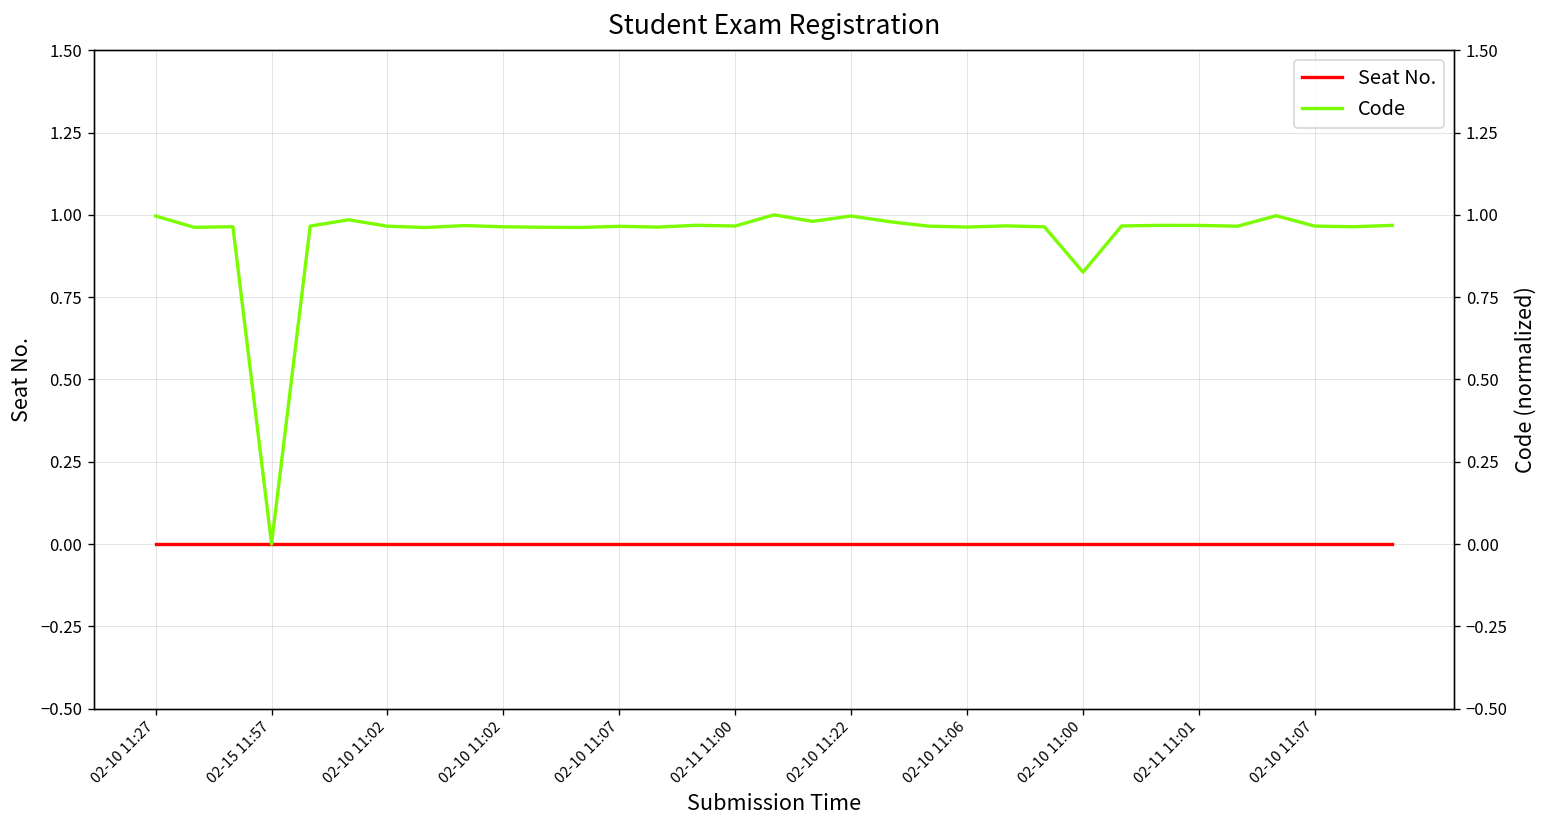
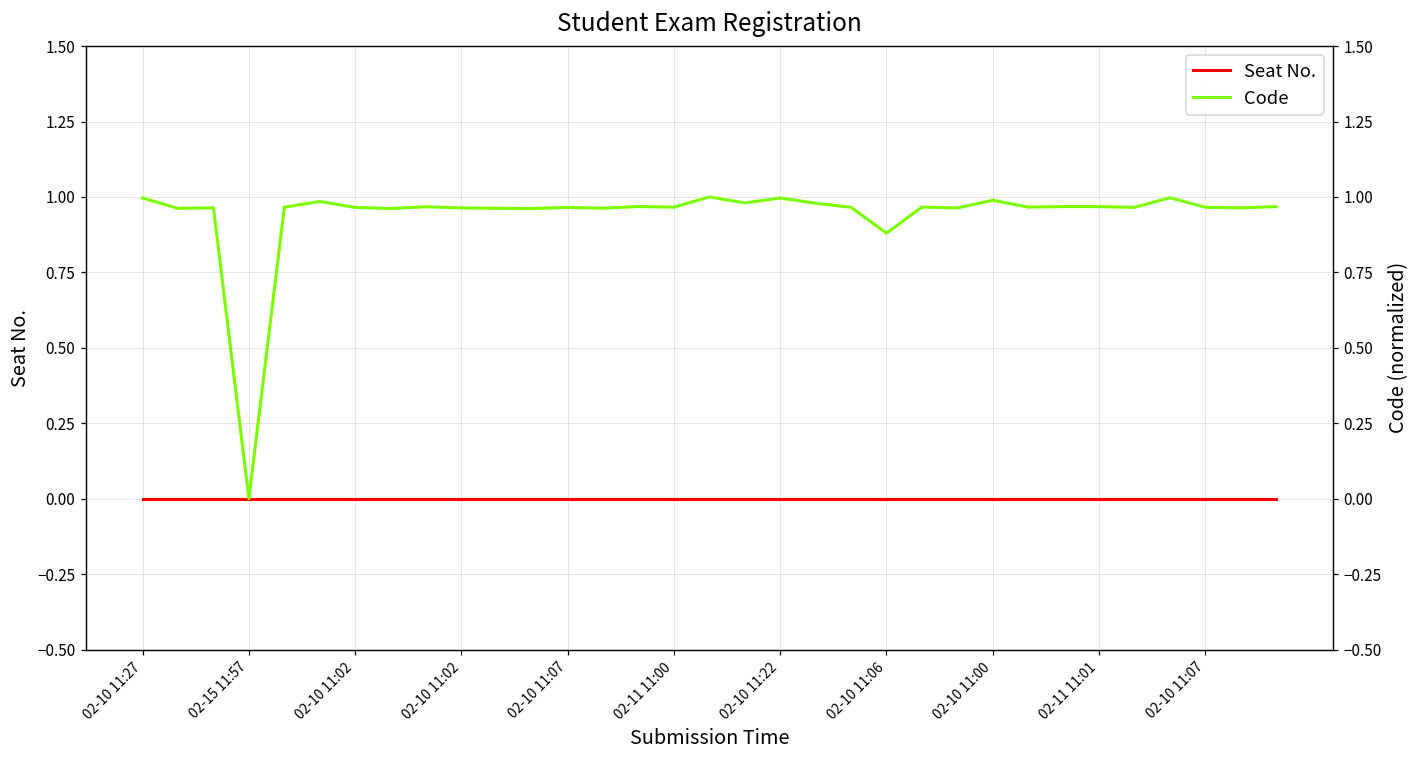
Code, 02-10 11:06: 0.96 -> 0.88
Code, 02-10 11:00: 0.83 -> 0.99
